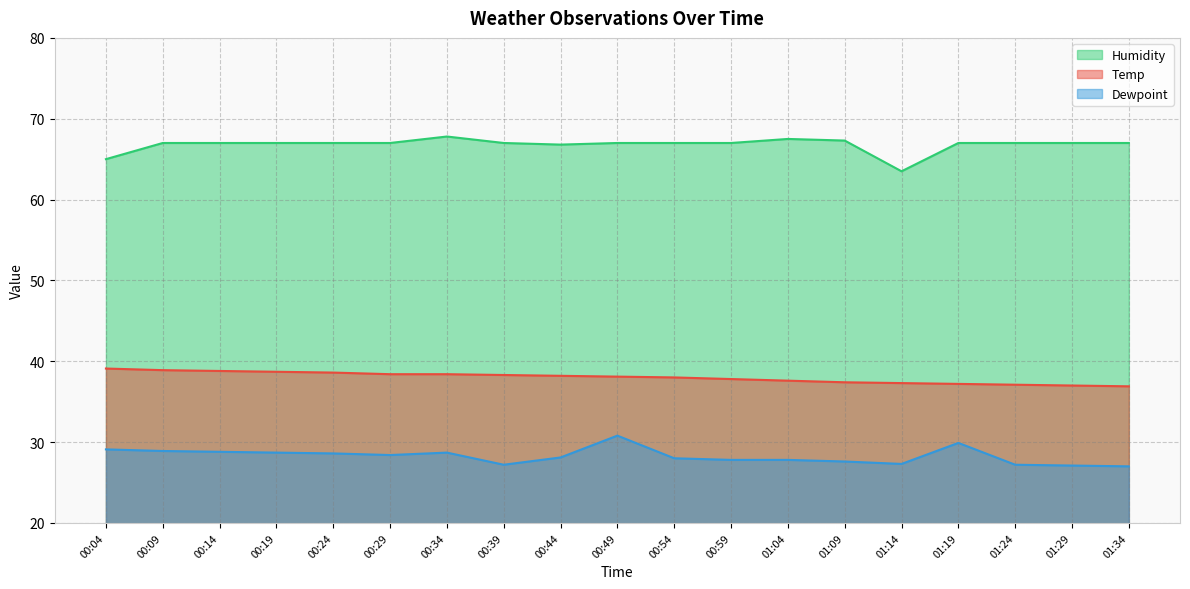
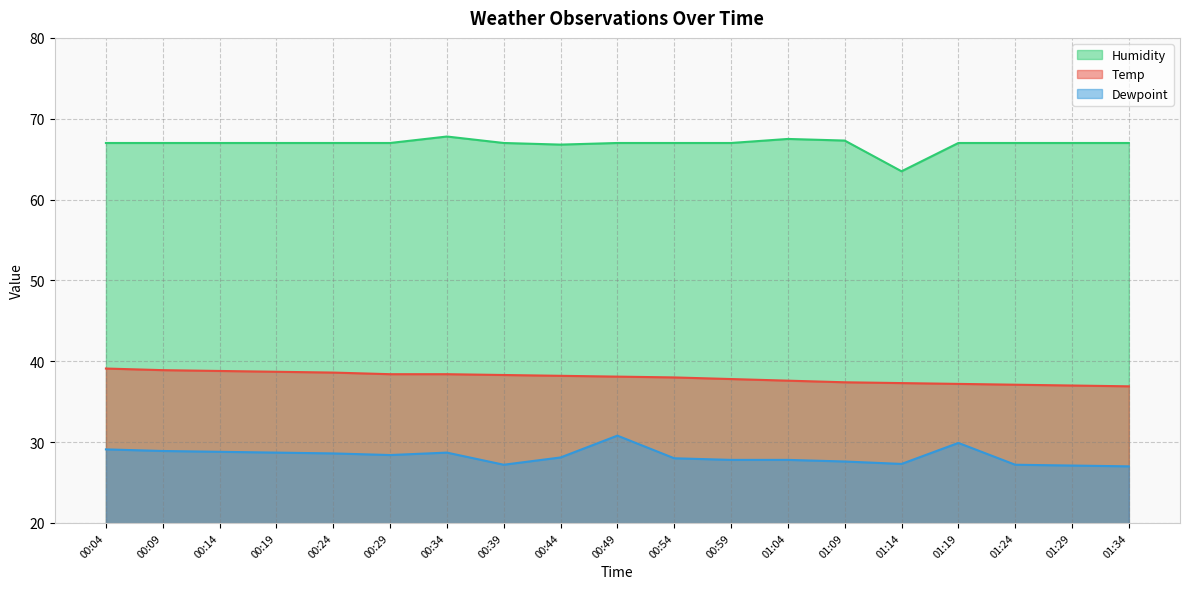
Humidity, 00:04: 65 -> 67
